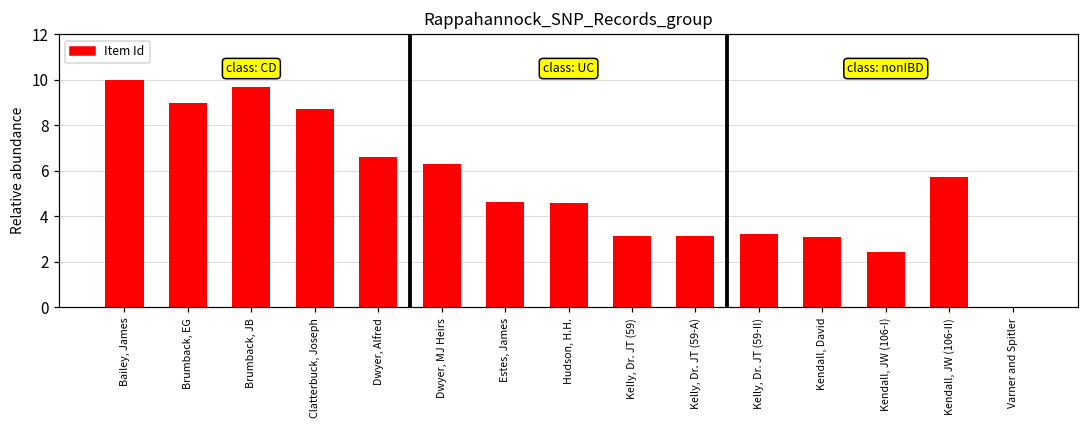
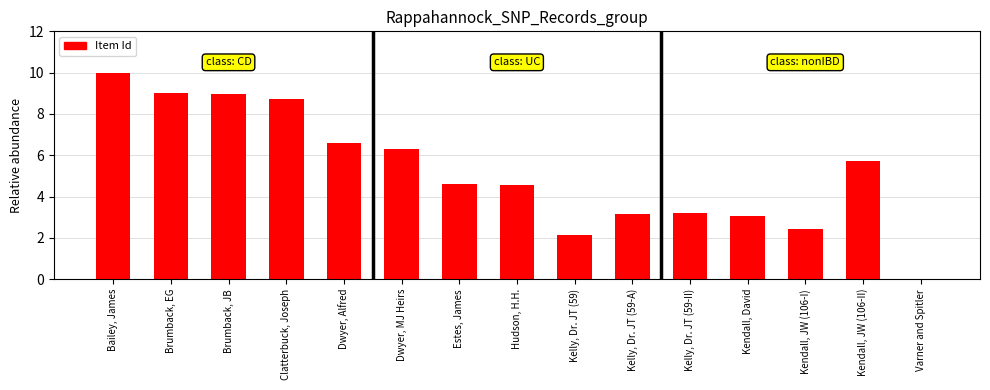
Brumback, JB: 9.7 -> 9.0
Kelly, Dr. JT (59): 3.1 -> 2.1
